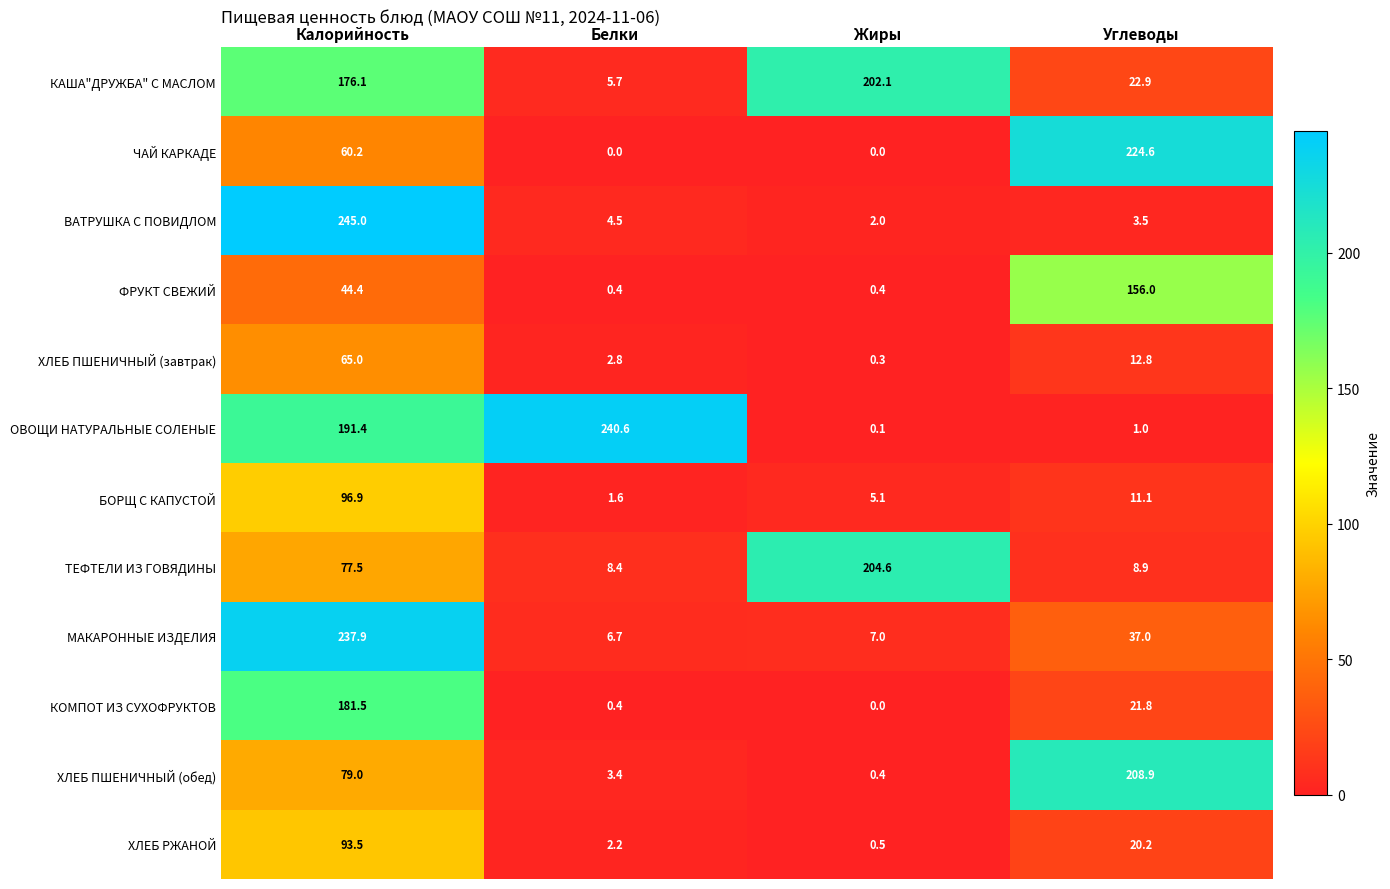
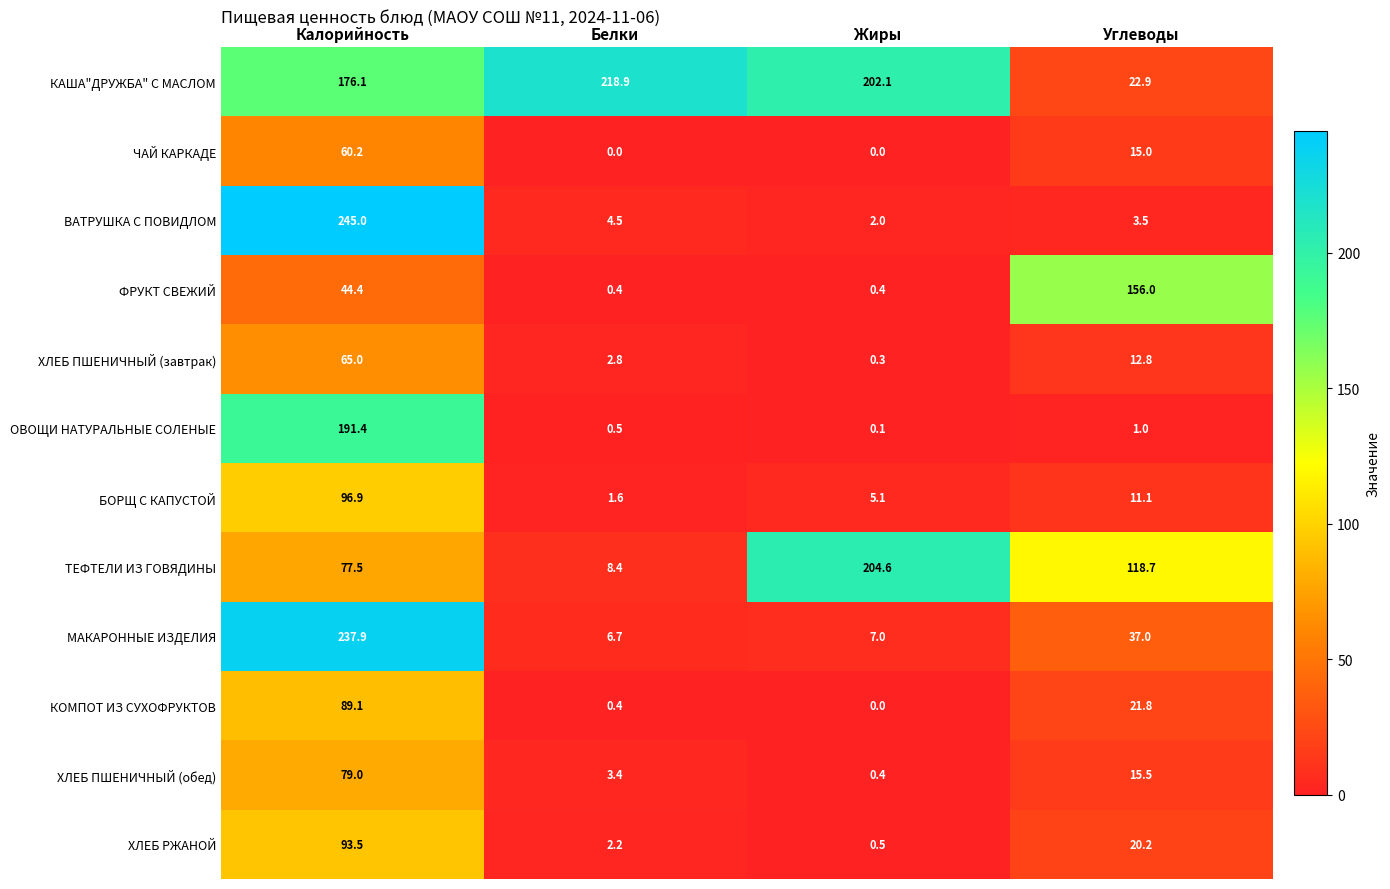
КАША"ДРУЖБА" С МАСЛОМ, Белки: 5.7 -> 218.9
ЧАЙ КАРКАДЕ, Углеводы: 224.6 -> 15.0
ОВОЩИ НАТУРАЛЬНЫЕ СОЛЕНЫЕ, Белки: 240.6 -> 0.5
ТЕФТЕЛИ ИЗ ГОВЯДИНЫ, Углеводы: 8.9 -> 118.7
КОМПОТ ИЗ СУХОФРУКТОВ, Калорийность: 181.5 -> 89.1
ХЛЕБ ПШЕНИЧНЫЙ (обед), Углеводы: 208.9 -> 15.5
